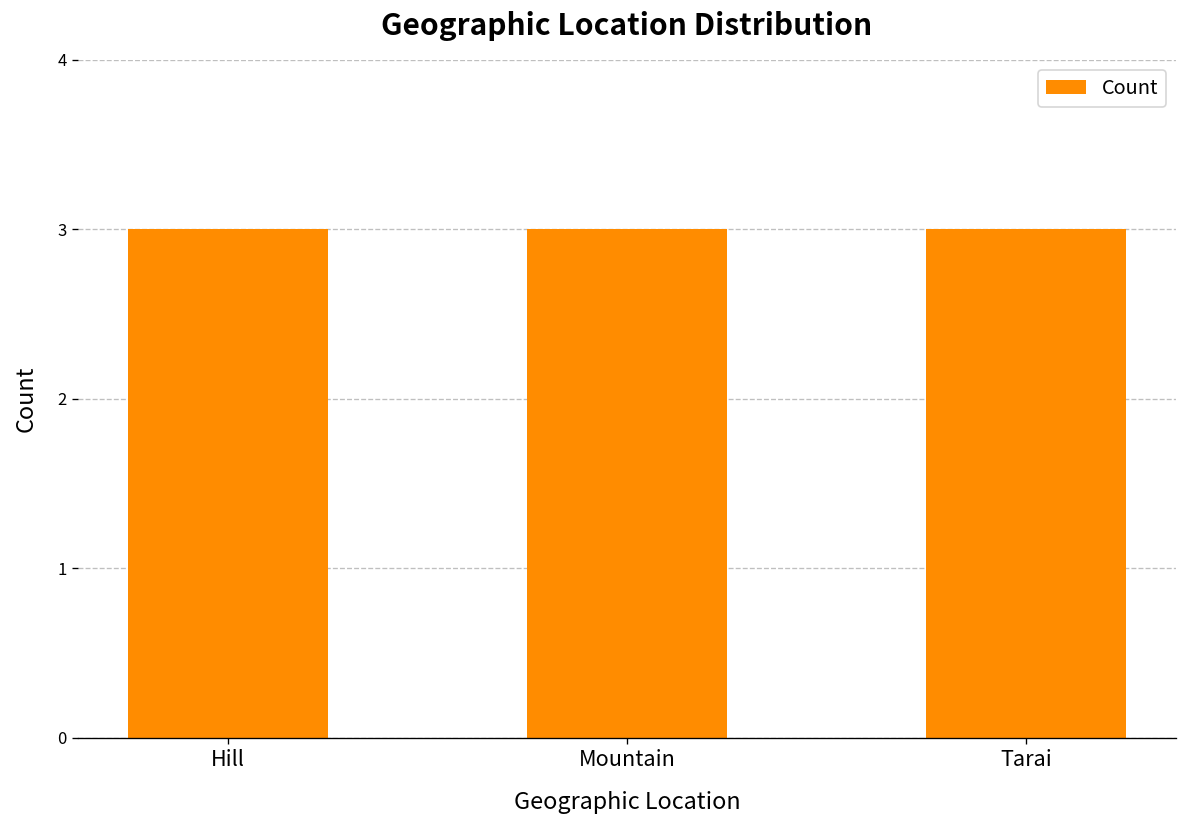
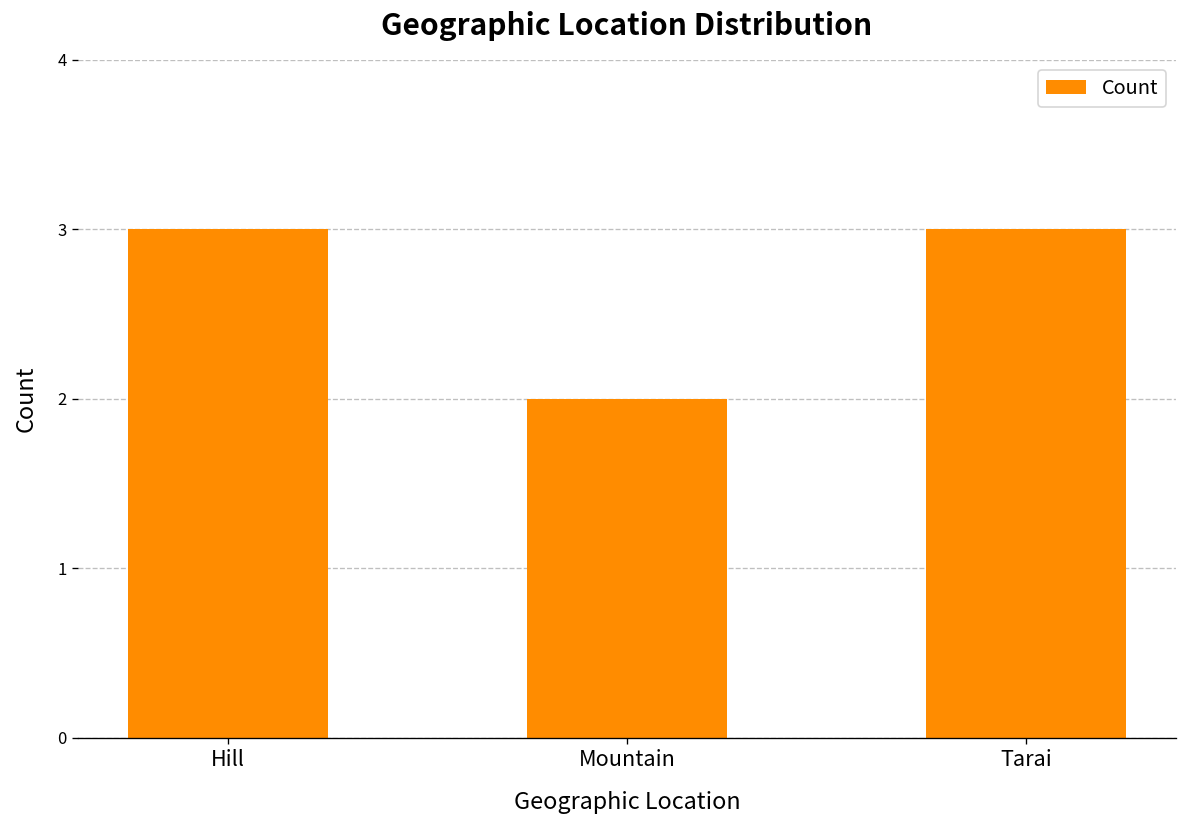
Mountain: 3 -> 2
